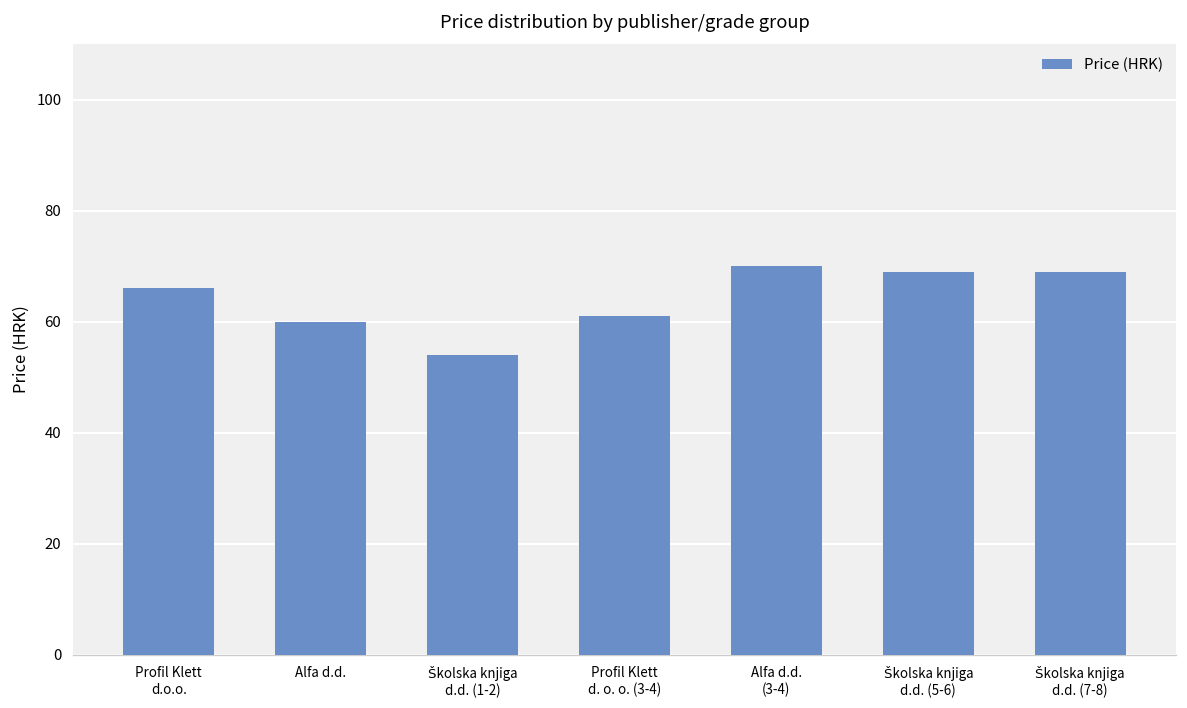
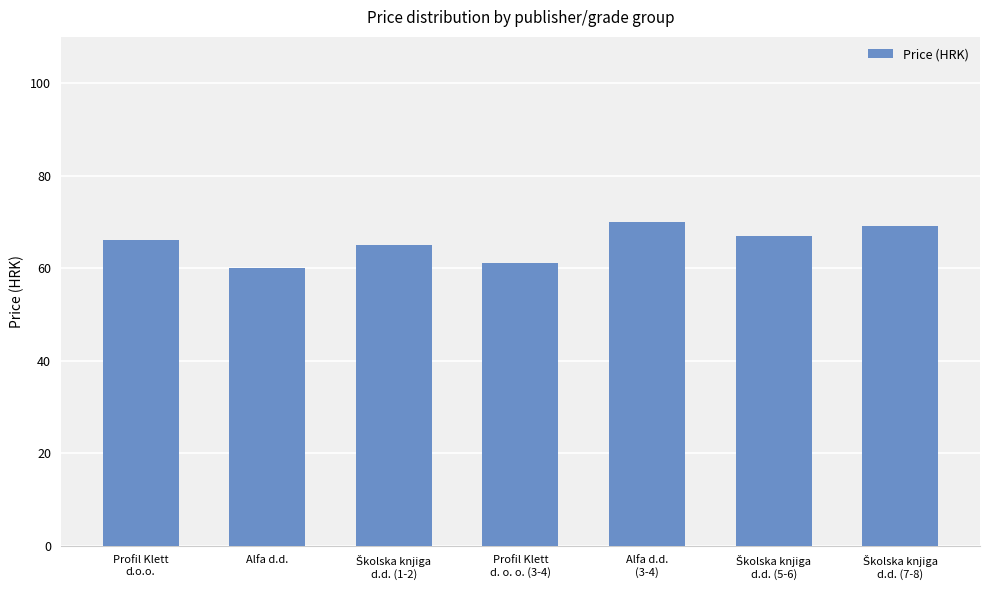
Školska knjiga d.d. (1-2): 54 -> 65
Školska knjiga d.d. (5-6): 69 -> 67
